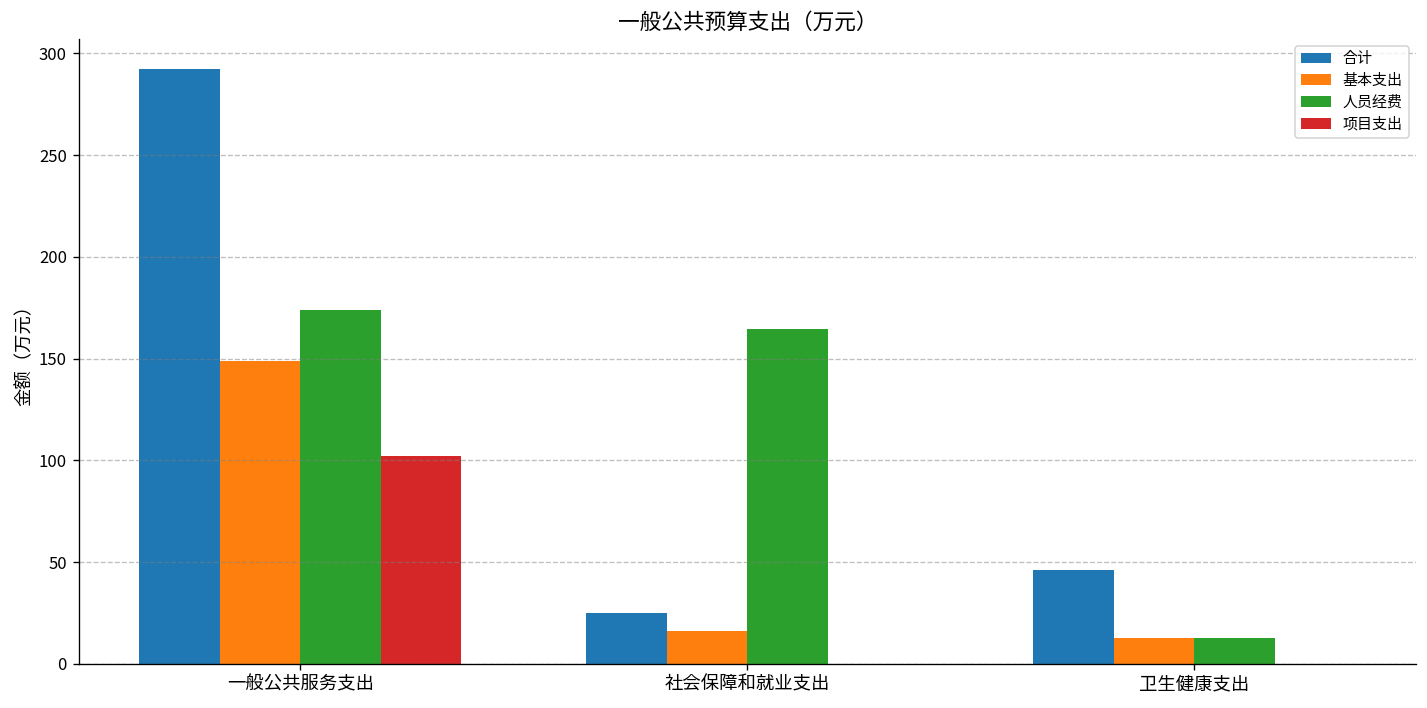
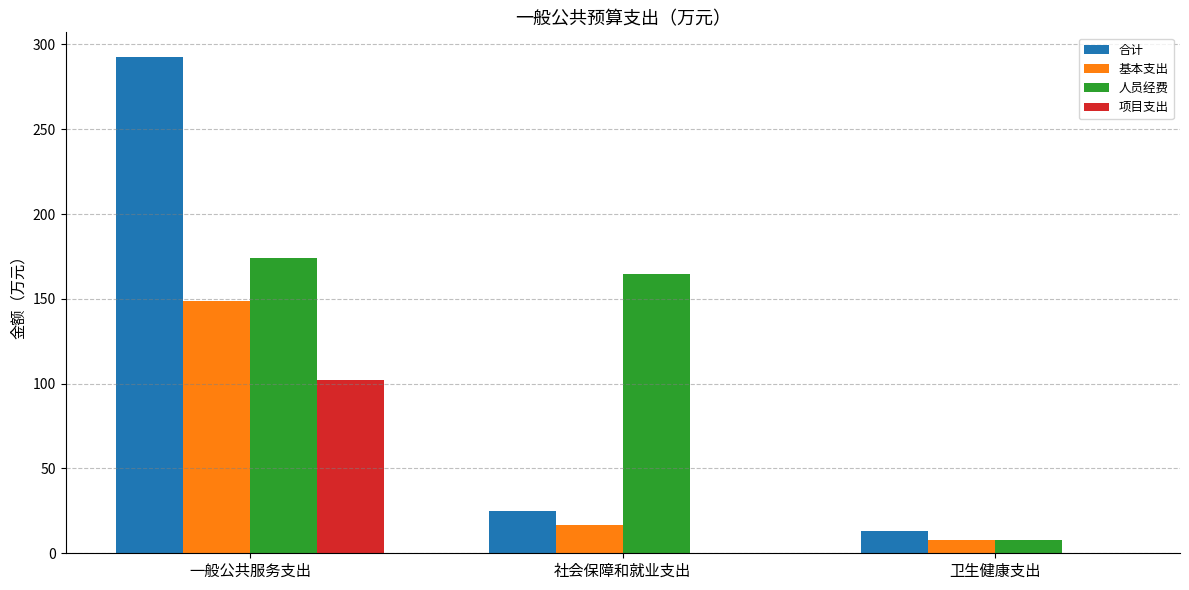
合计, 卫生健康支出: 46 -> 13
基本支出, 卫生健康支出: 13 -> 8
人员经费, 卫生健康支出: 13 -> 8
